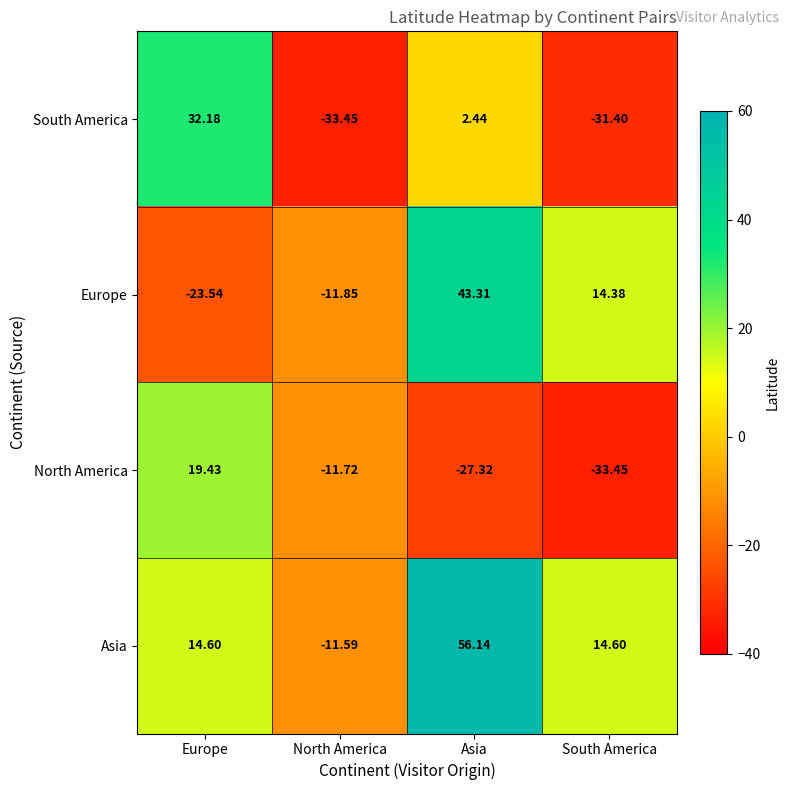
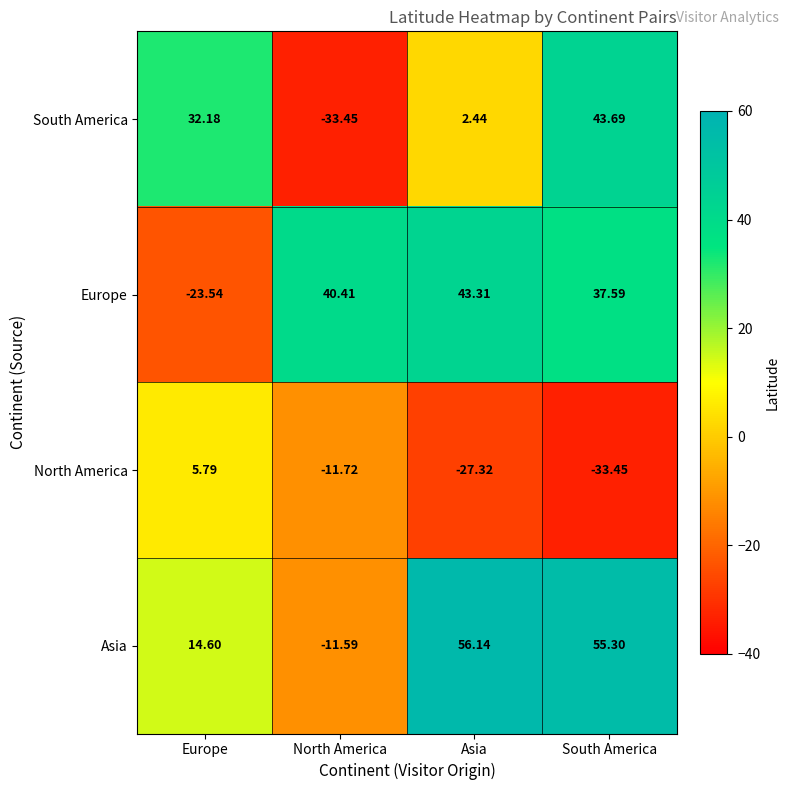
South America, South America: -31.40 -> 43.69
Europe, North America: -11.85 -> 40.41
Europe, South America: 14.38 -> 37.59
North America, Europe: 19.43 -> 5.79
Asia, South America: 14.60 -> 55.30
